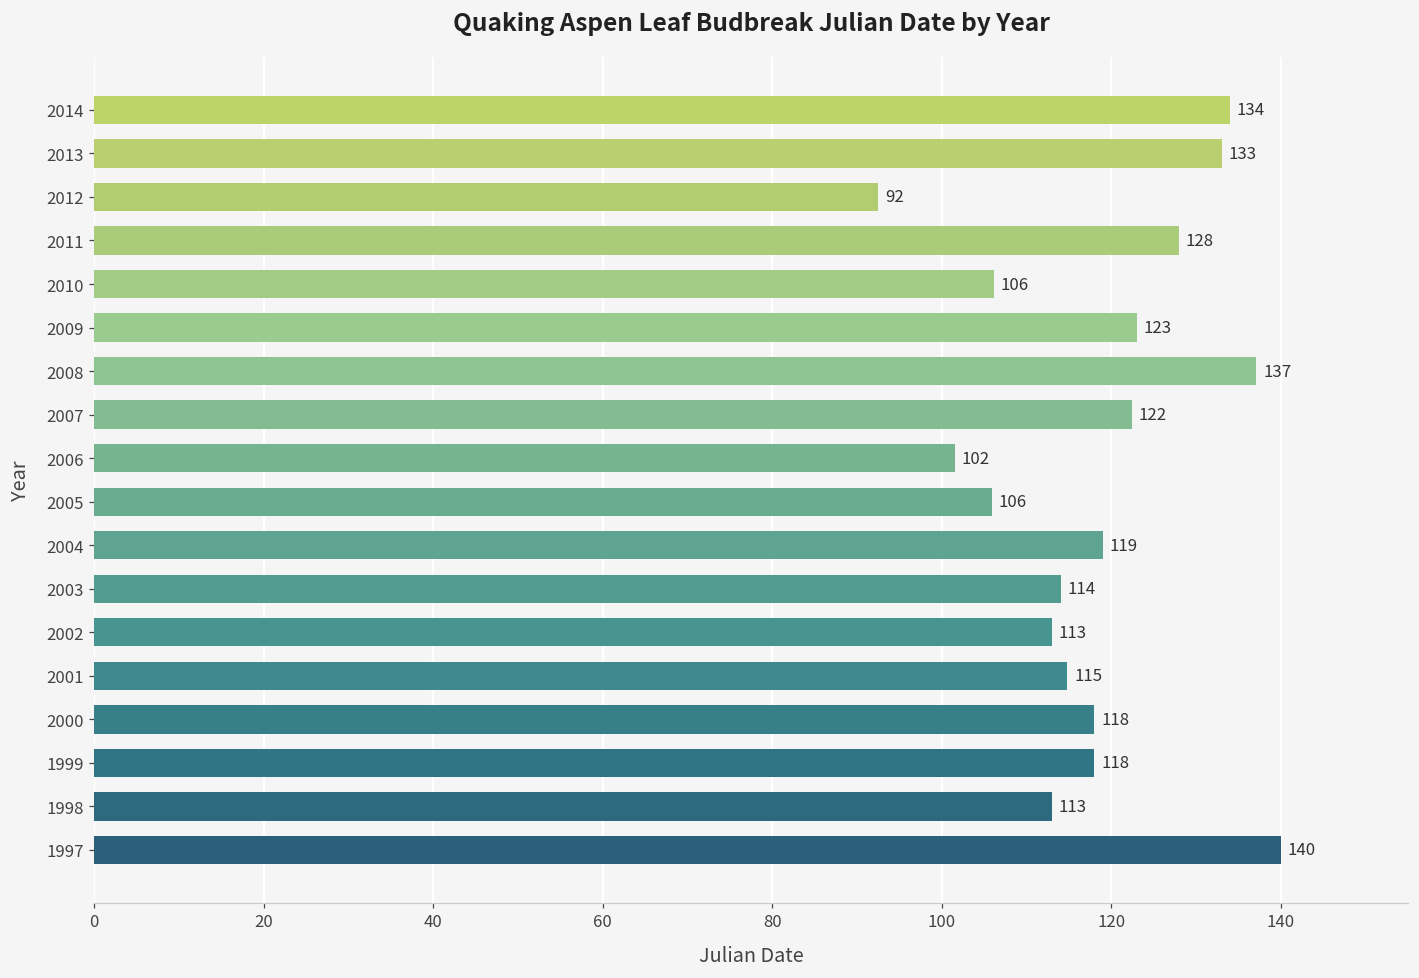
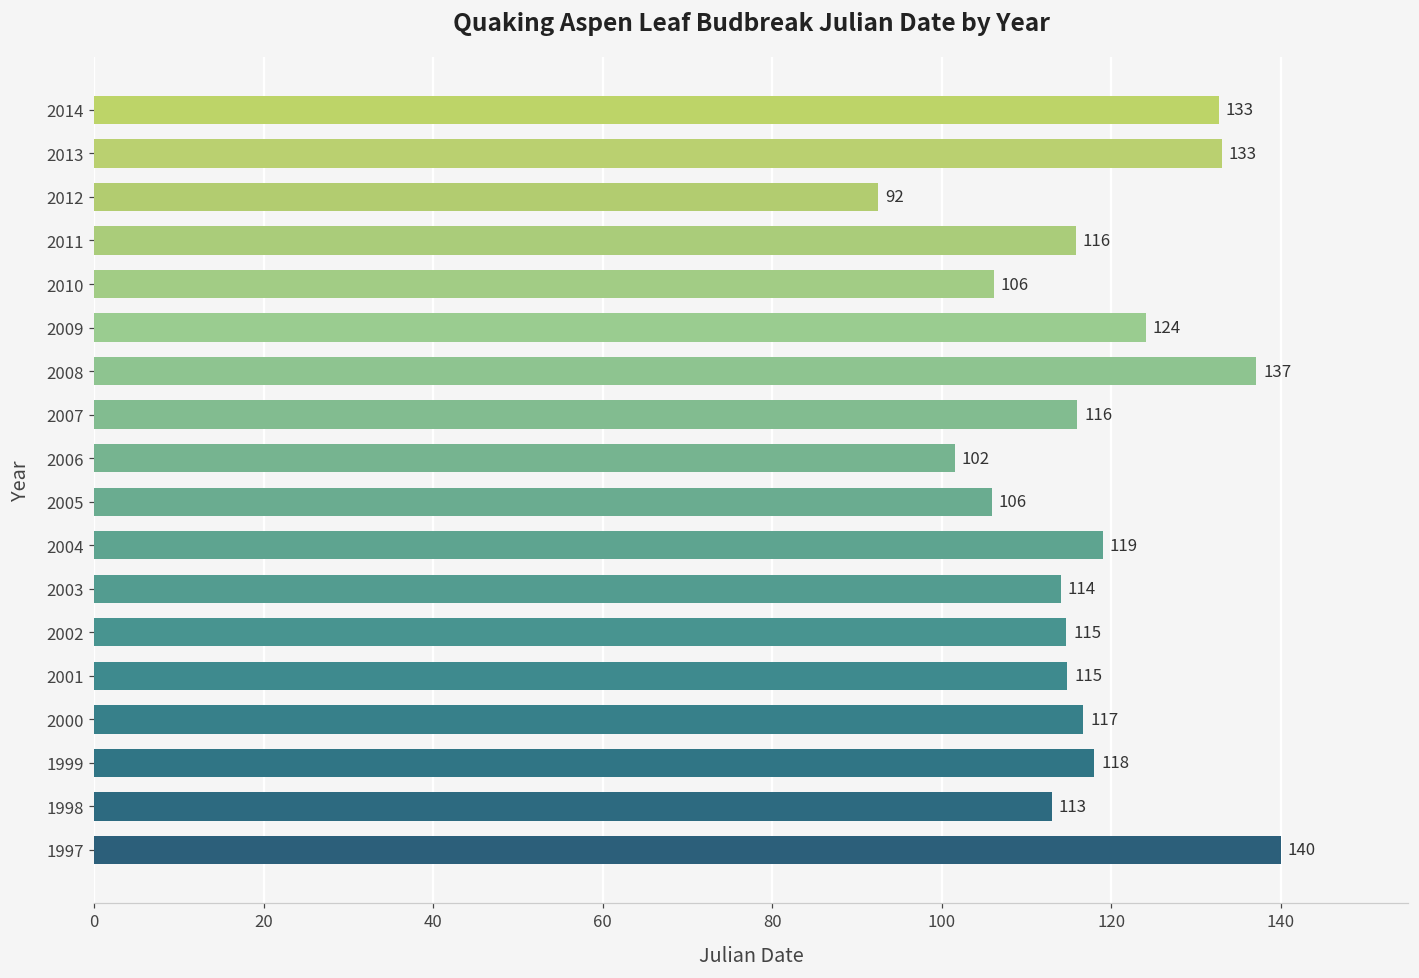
2014: 134 -> 133
2011: 128 -> 116
2009: 123 -> 124
2007: 122 -> 116
2002: 113 -> 115
2000: 118 -> 117
